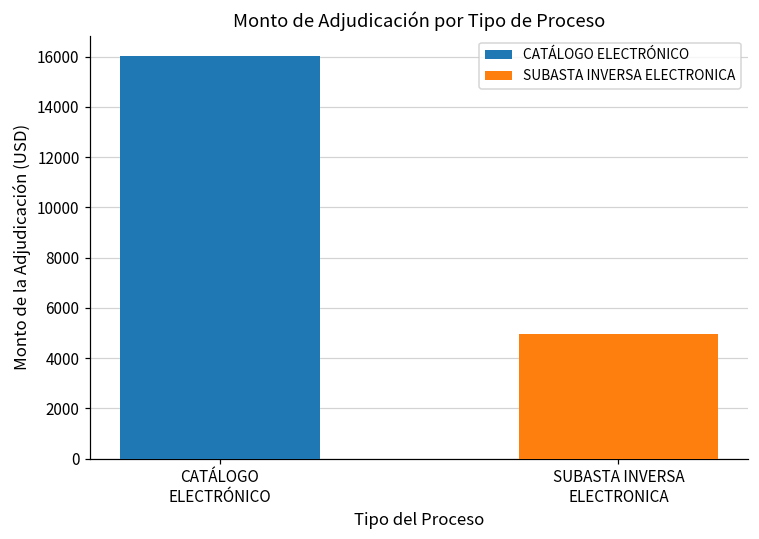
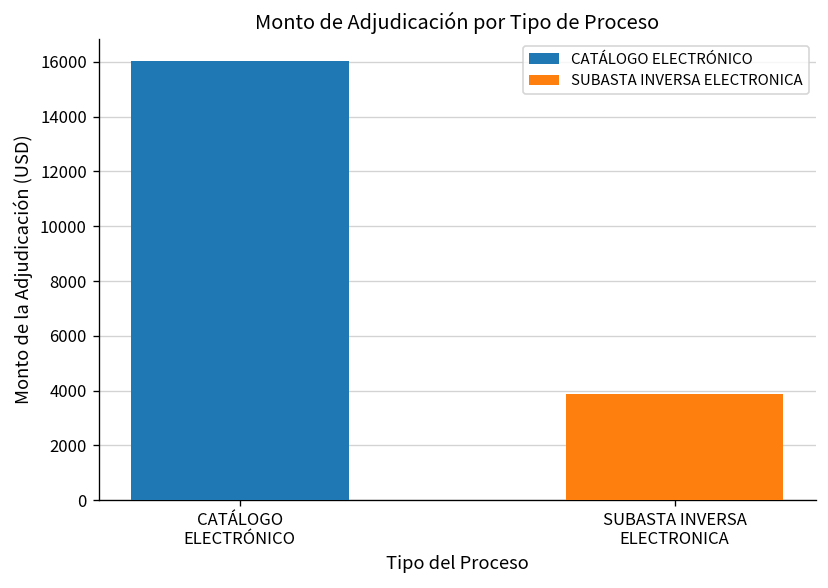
SUBASTA INVERSA ELECTRONICA: 4900 -> 3900
